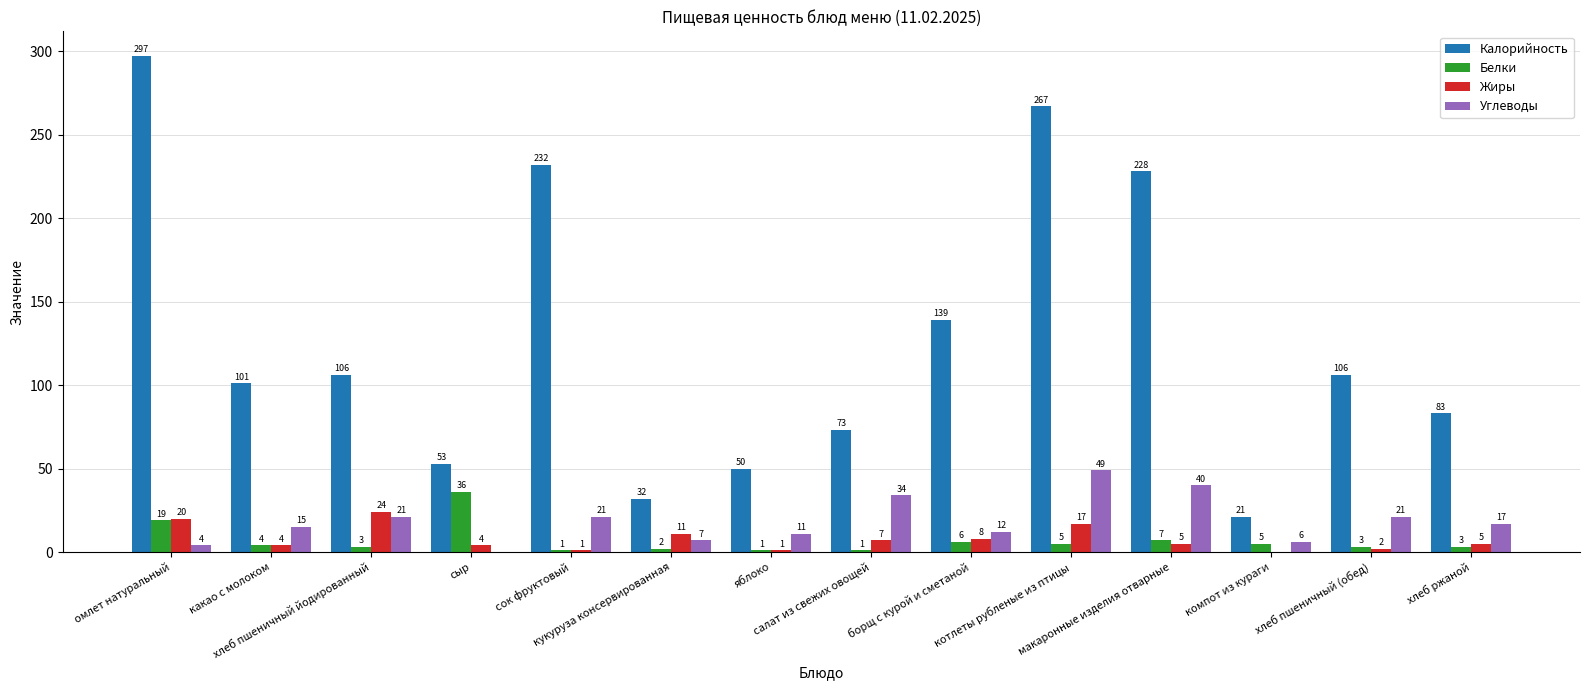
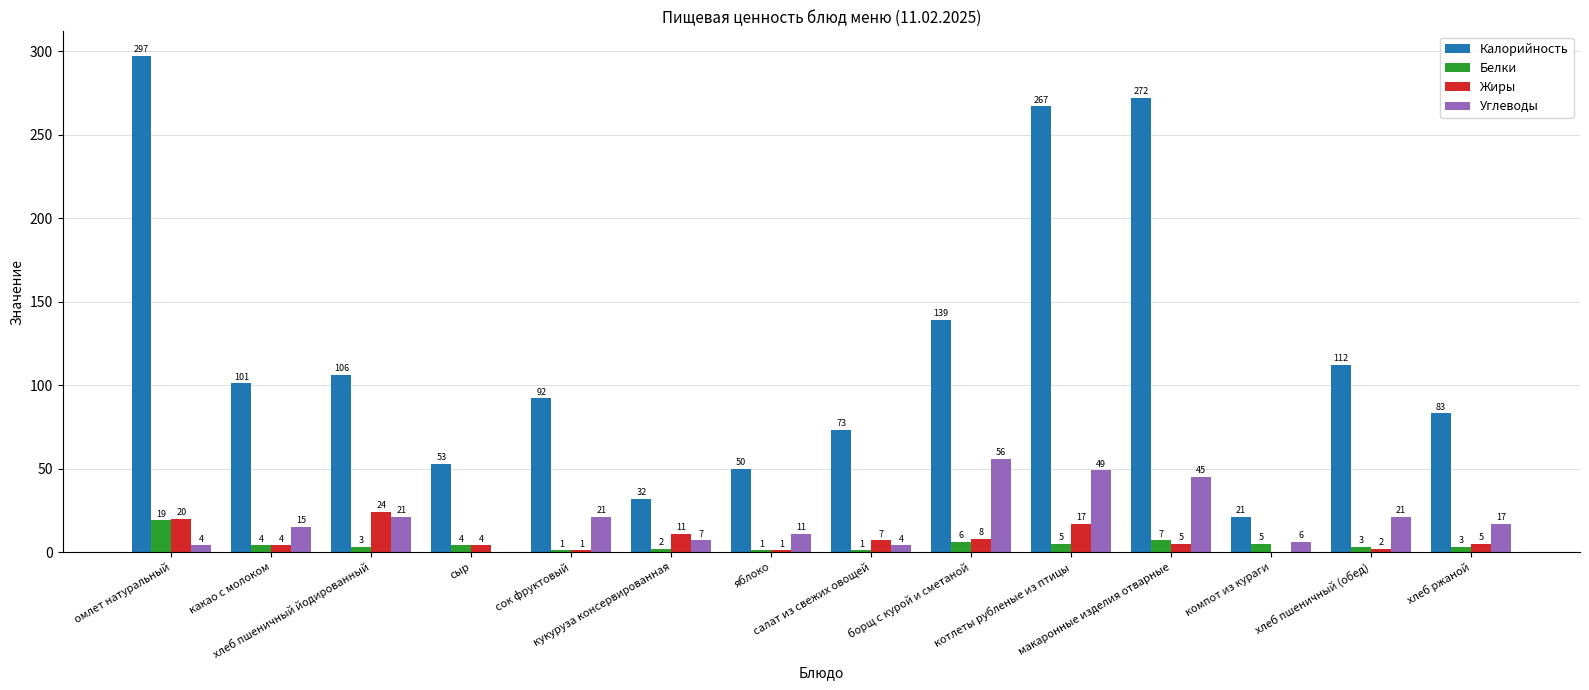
Белки, сыр: 36 -> 4
Калорийность, сок фруктовый: 232 -> 92
Углеводы, салат из свежих овощей: 34 -> 4
Углеводы, борщ с курой и сметаной: 12 -> 56
Калорийность, макаронные изделия отварные: 228 -> 272
Углеводы, макаронные изделия отварные: 40 -> 45
Калорийность, хлеб пшеничный (обед): 106 -> 112
